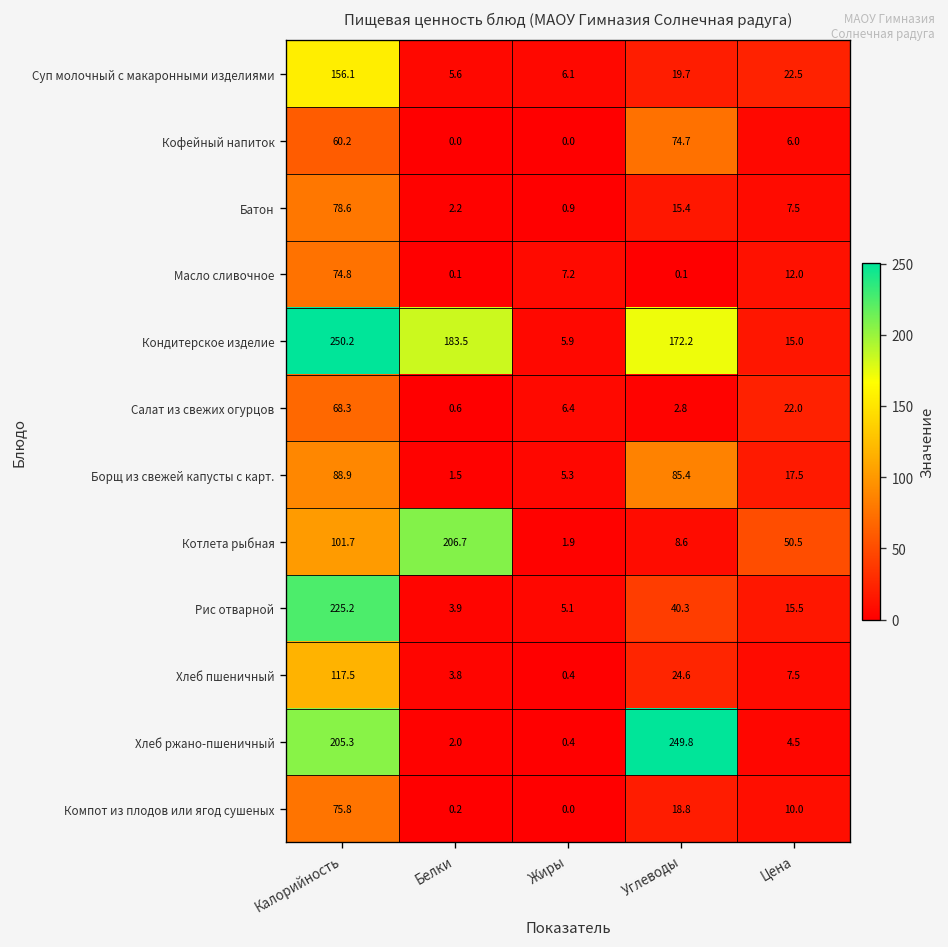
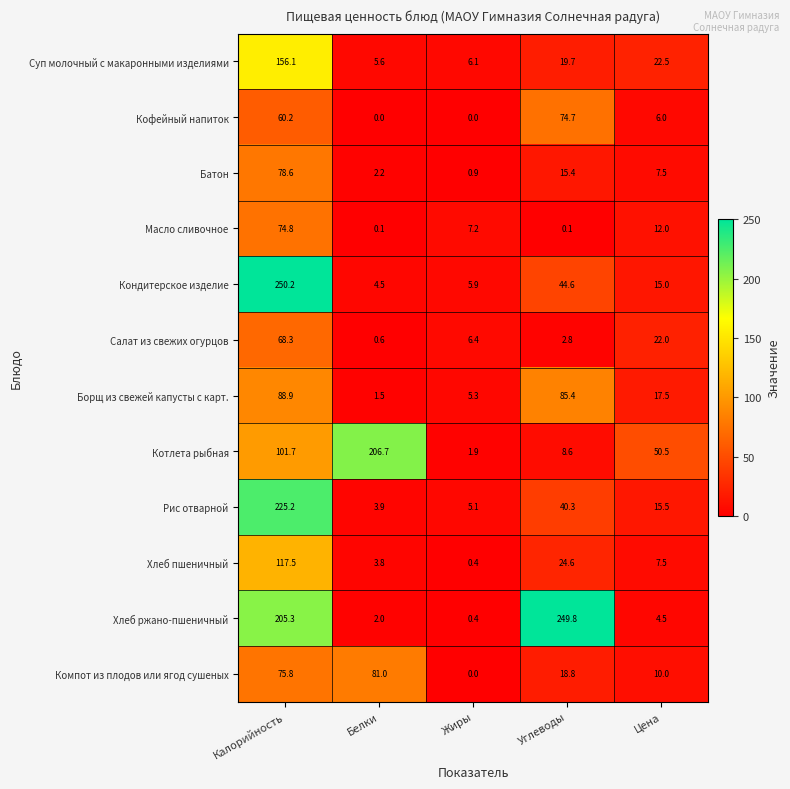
Кондитерское изделие, Белки: 183.5 -> 4.5
Кондитерское изделие, Углеводы: 172.2 -> 44.6
Компот из плодов или ягод сушеных, Белки: 0.2 -> 81.0
